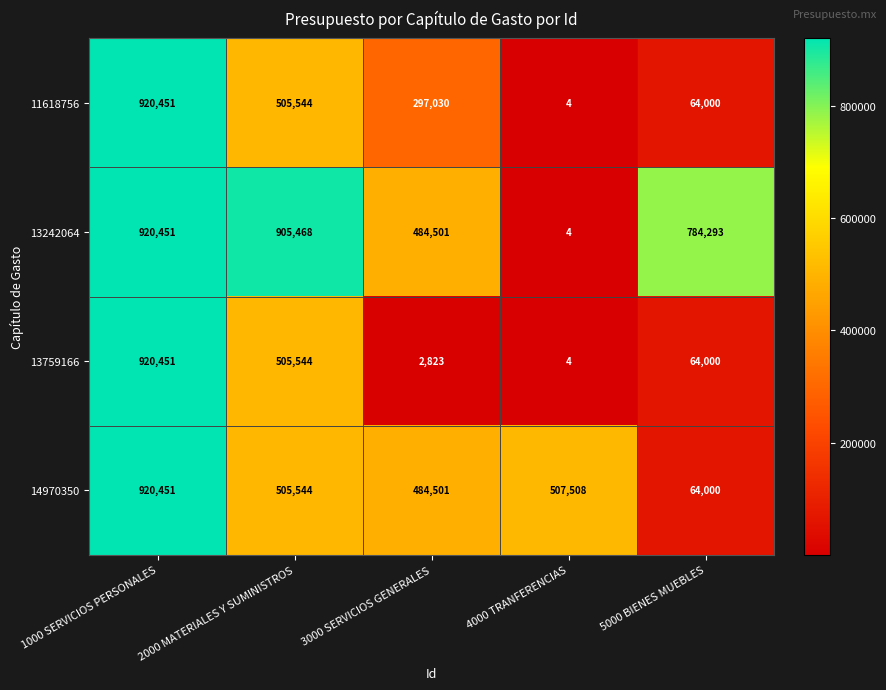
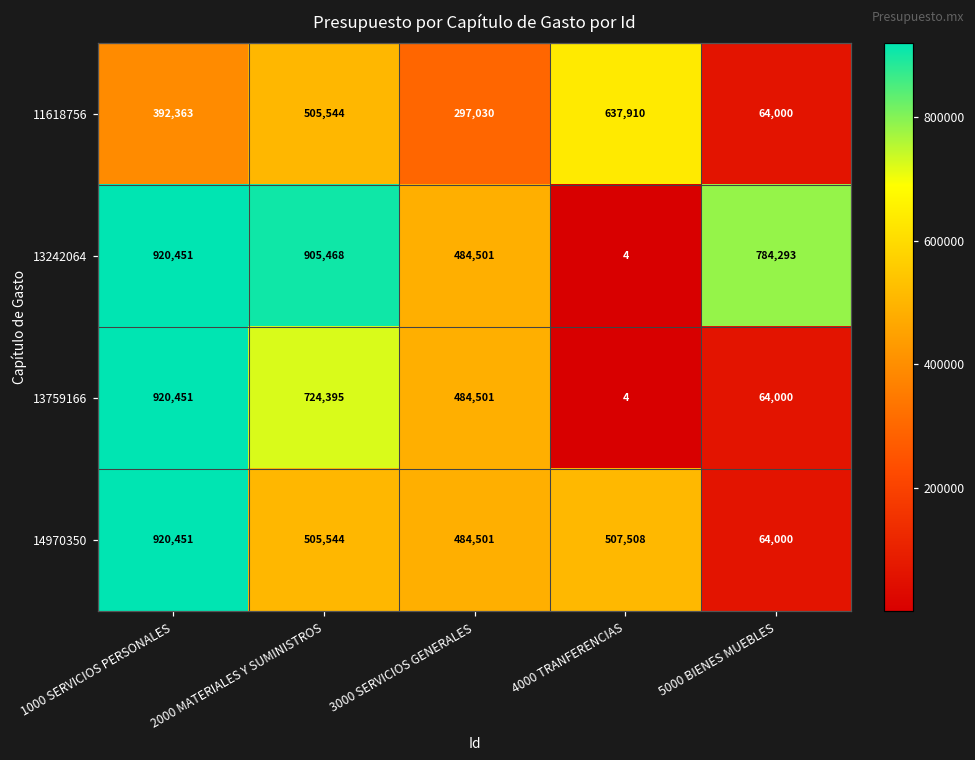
11618756, 1000 SERVICIOS PERSONALES: 920,451 -> 392,363
11618756, 4000 TRANFERENCIAS: 4 -> 637,910
13759166, 2000 MATERIALES Y SUMINISTROS: 505,544 -> 724,395
13759166, 3000 SERVICIOS GENERALES: 2,823 -> 484,501
